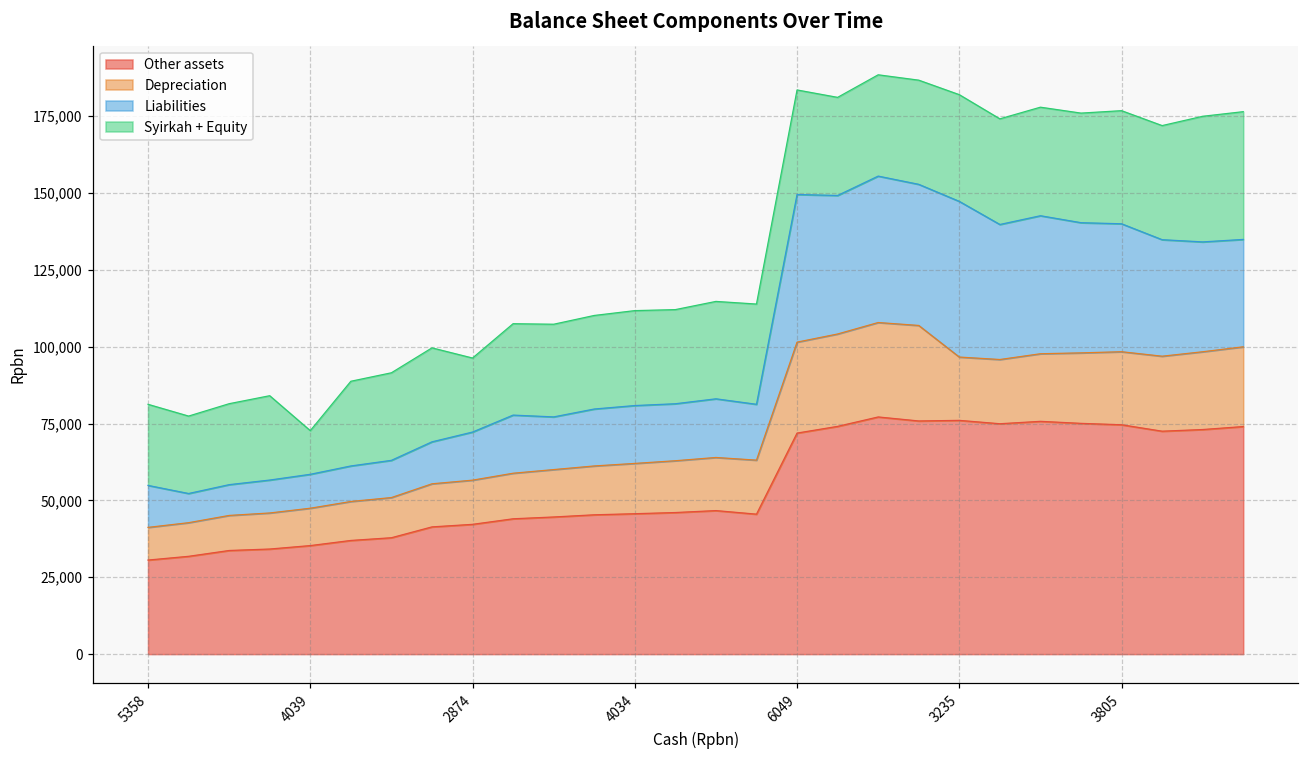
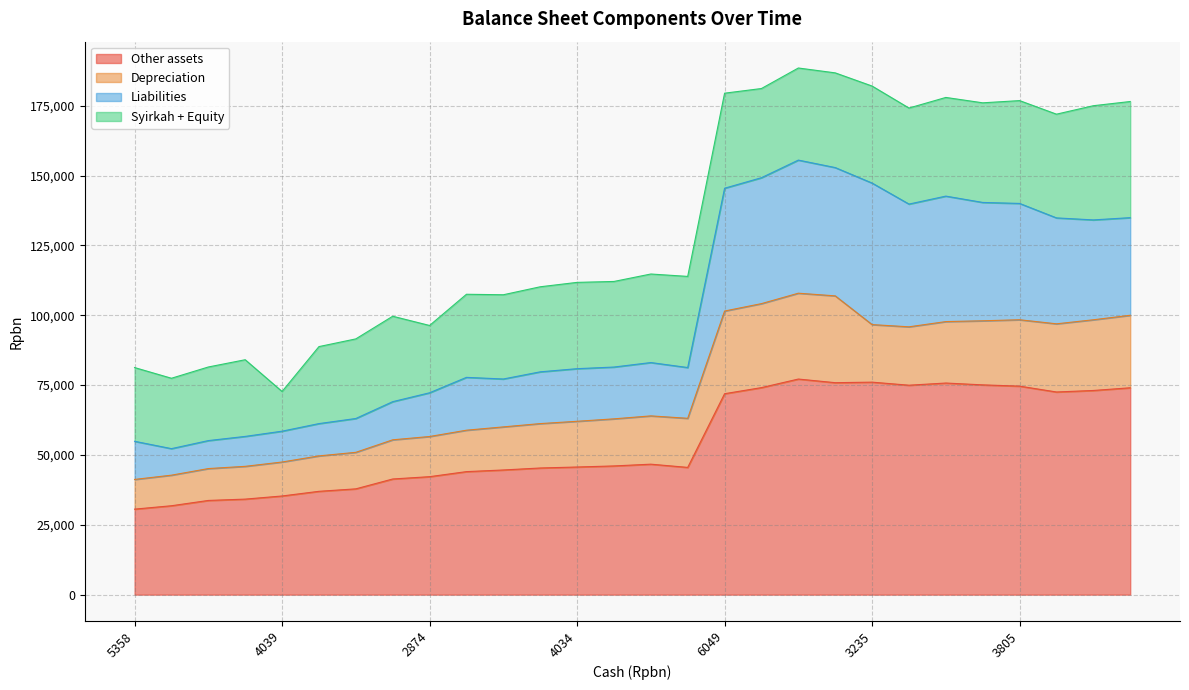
Liabilities, 6049: 48,000 -> 44,000
